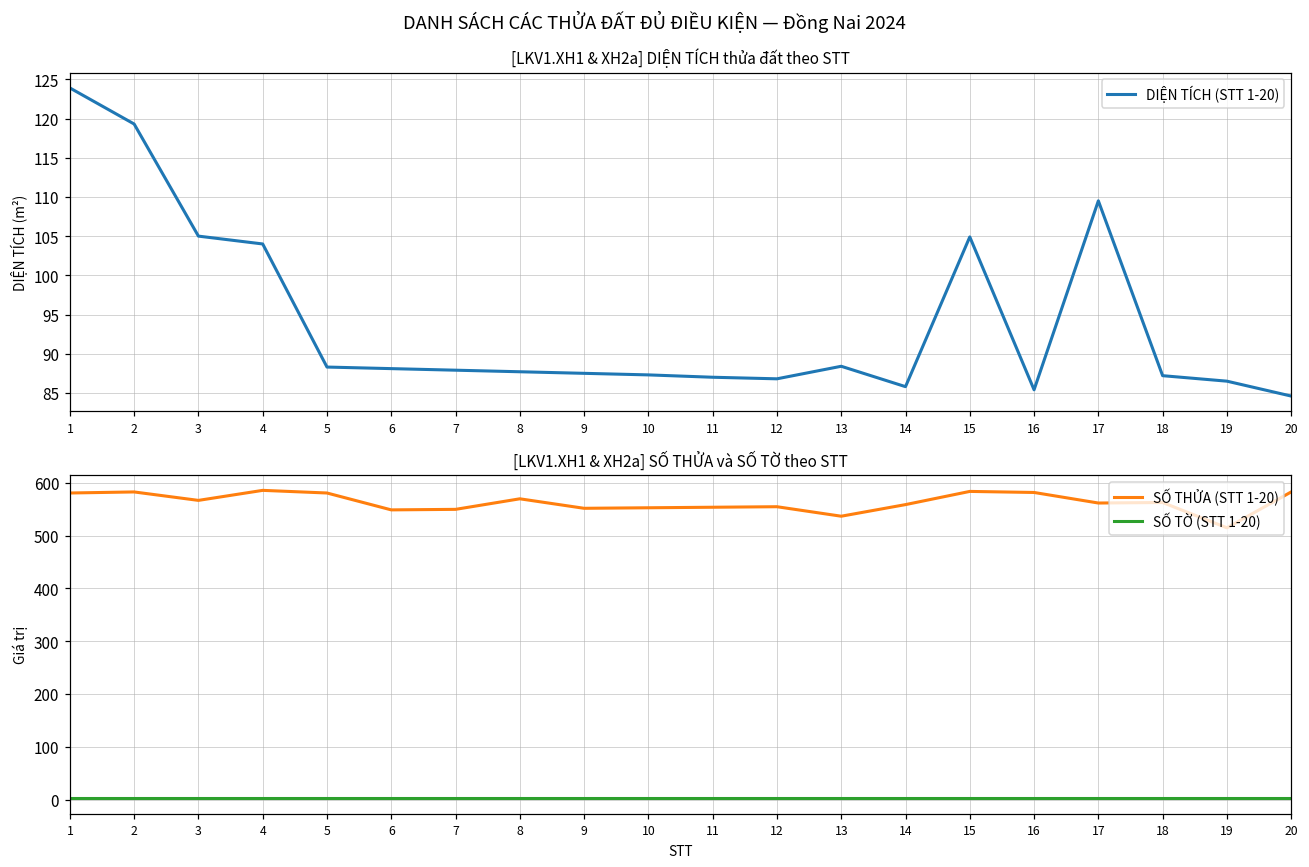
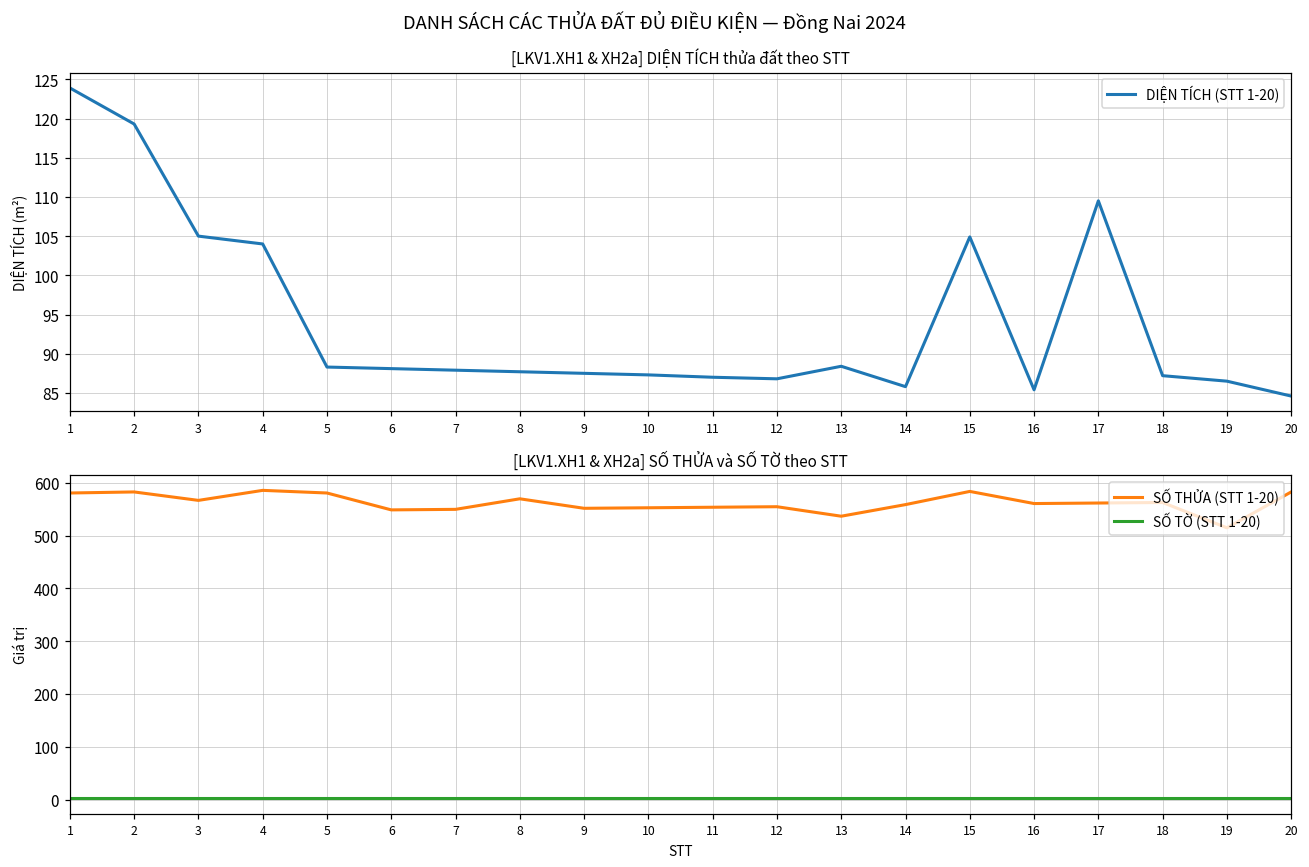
[LKV1.XH1 & XH2a] SỐ THỬA và SỐ TỜ theo STT, SỐ THỬA (STT 1-20), 16: 580 -> 560
